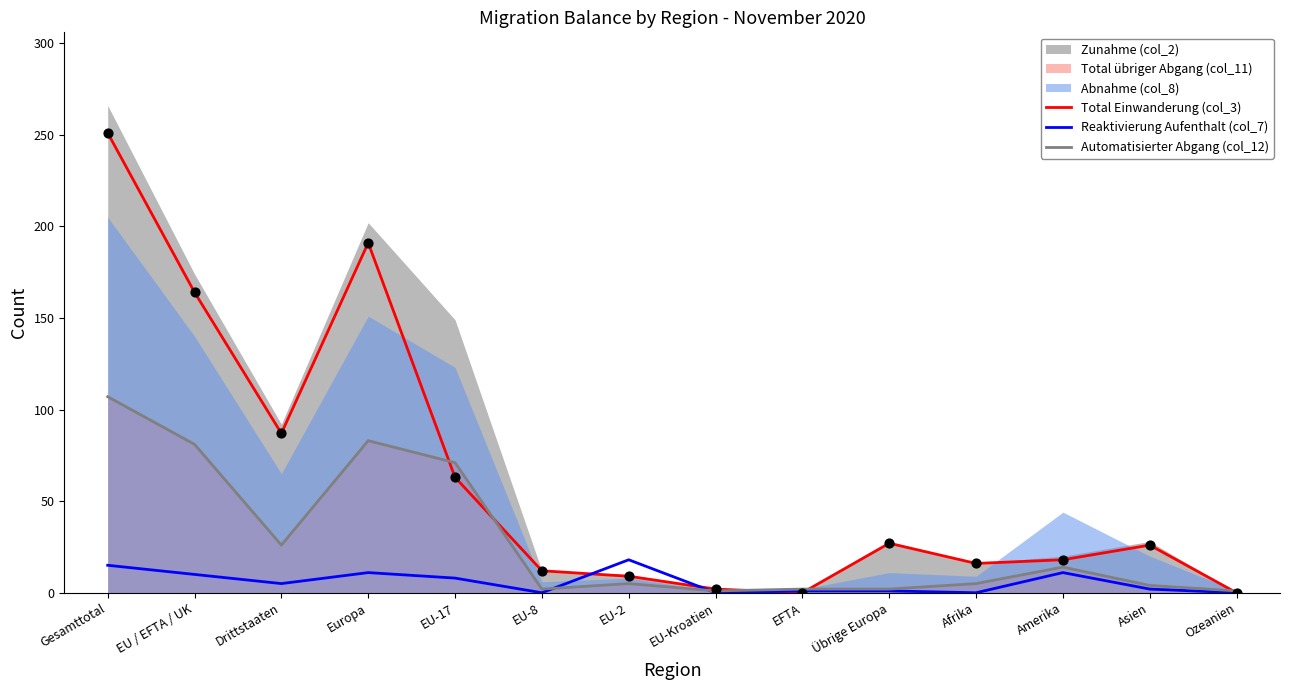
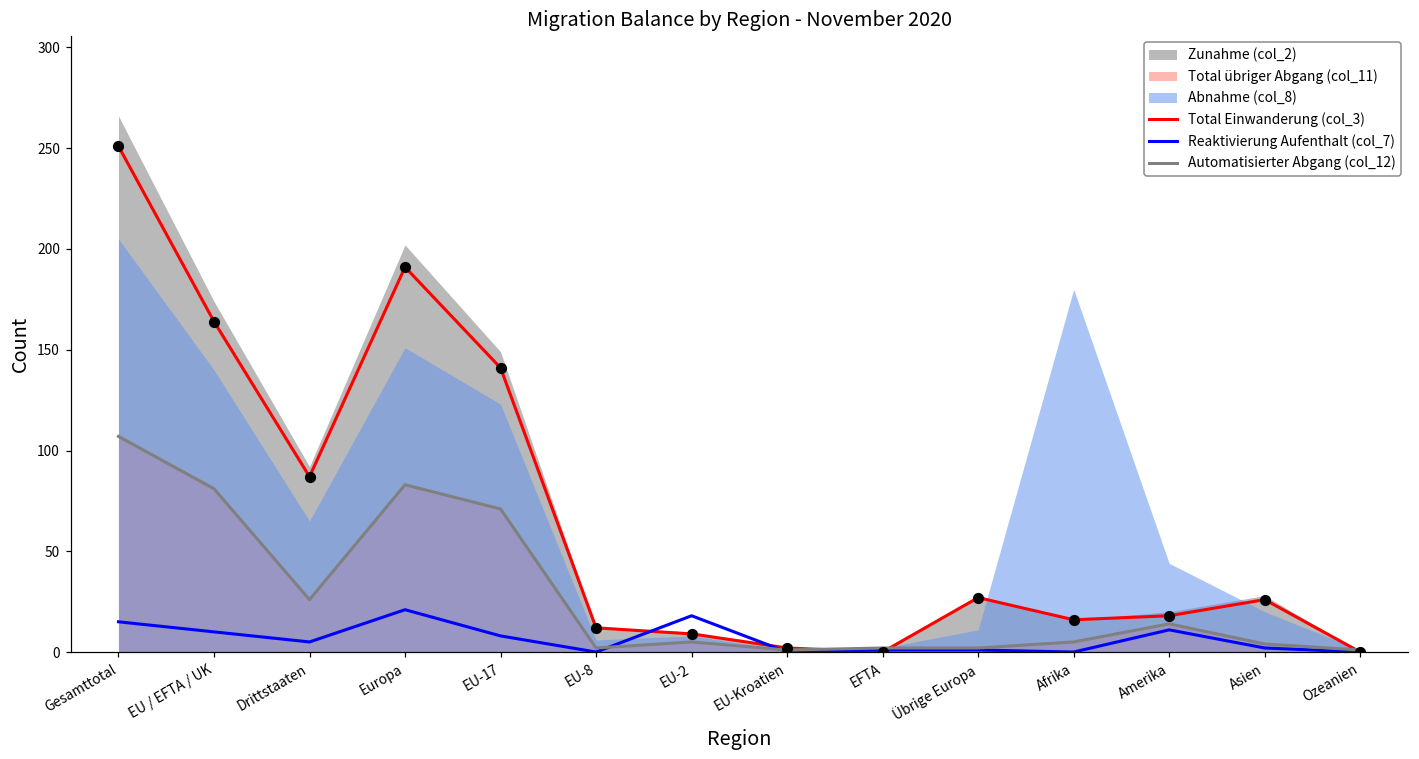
Reaktivierung Aufenthalt (col_7), Europa: 11 -> 21
Total Einwanderung (col_3), EU-17: 63 -> 141
Abnahme (col_8), Afrika: 9 -> 180
